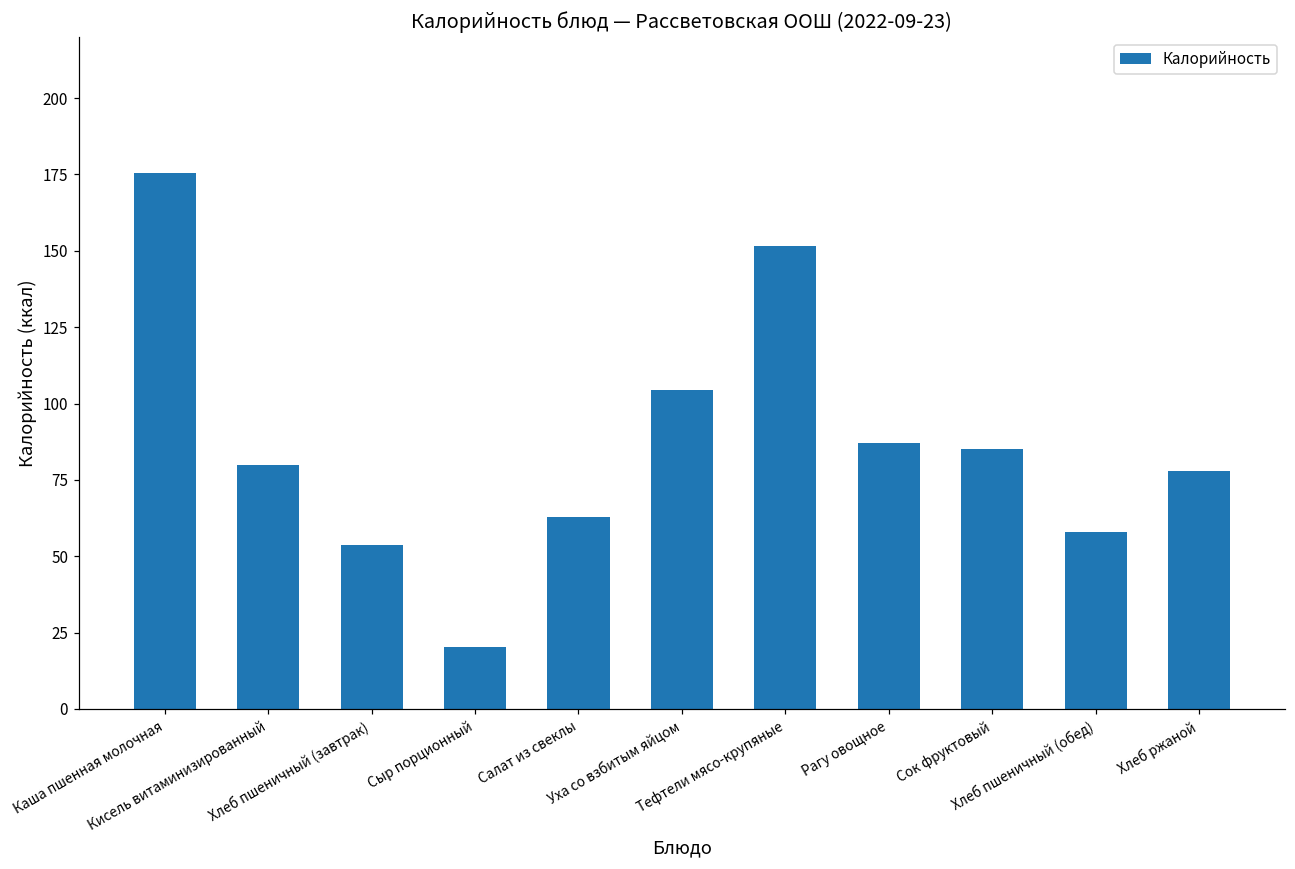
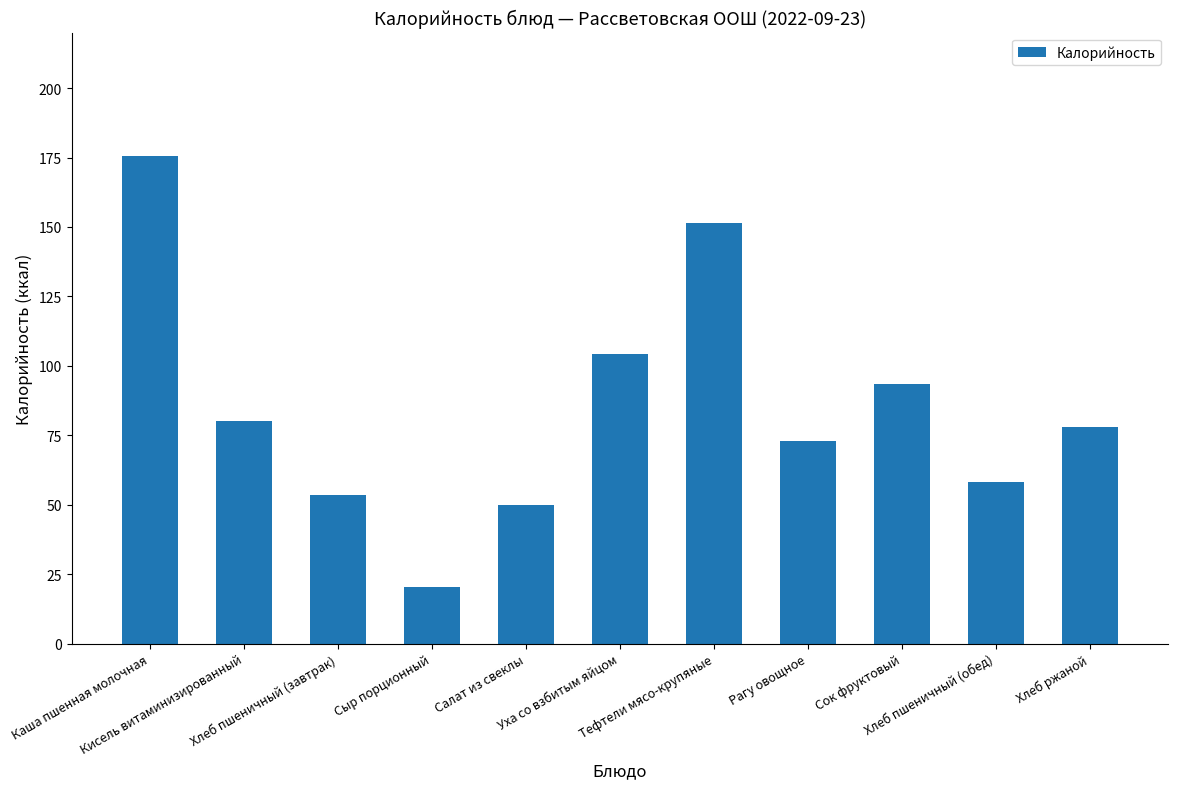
Салат из свеклы: 63 -> 50
Рагу овощное: 87 -> 73
Сок фруктовый: 85 -> 94
